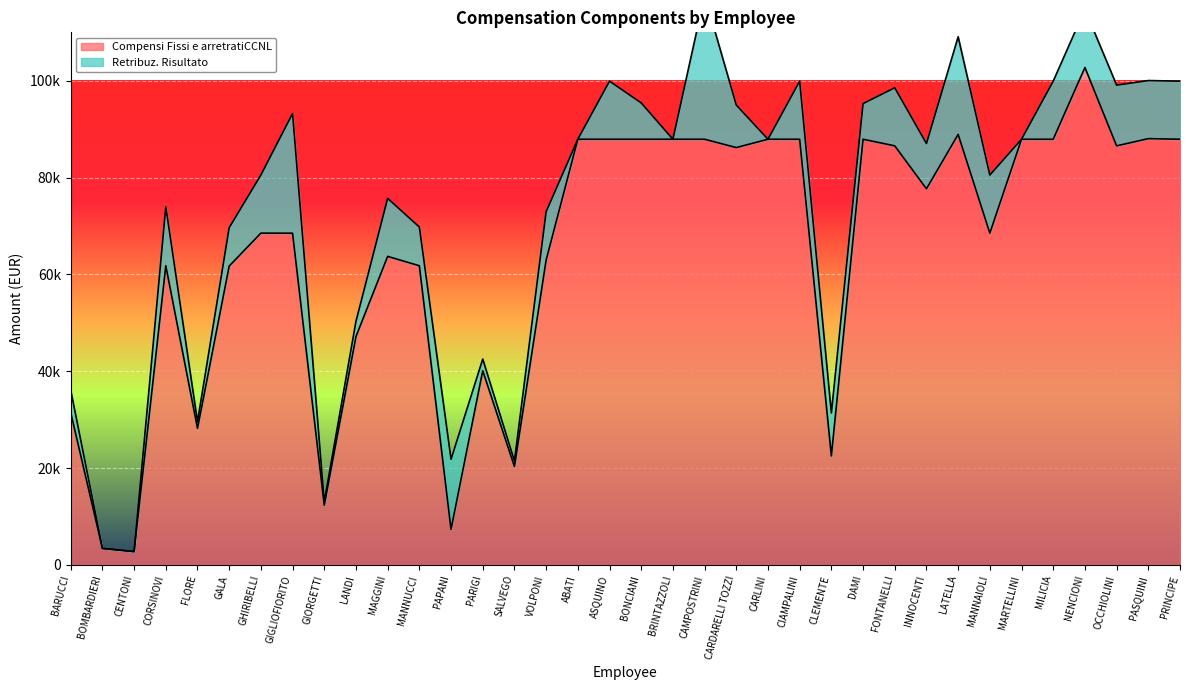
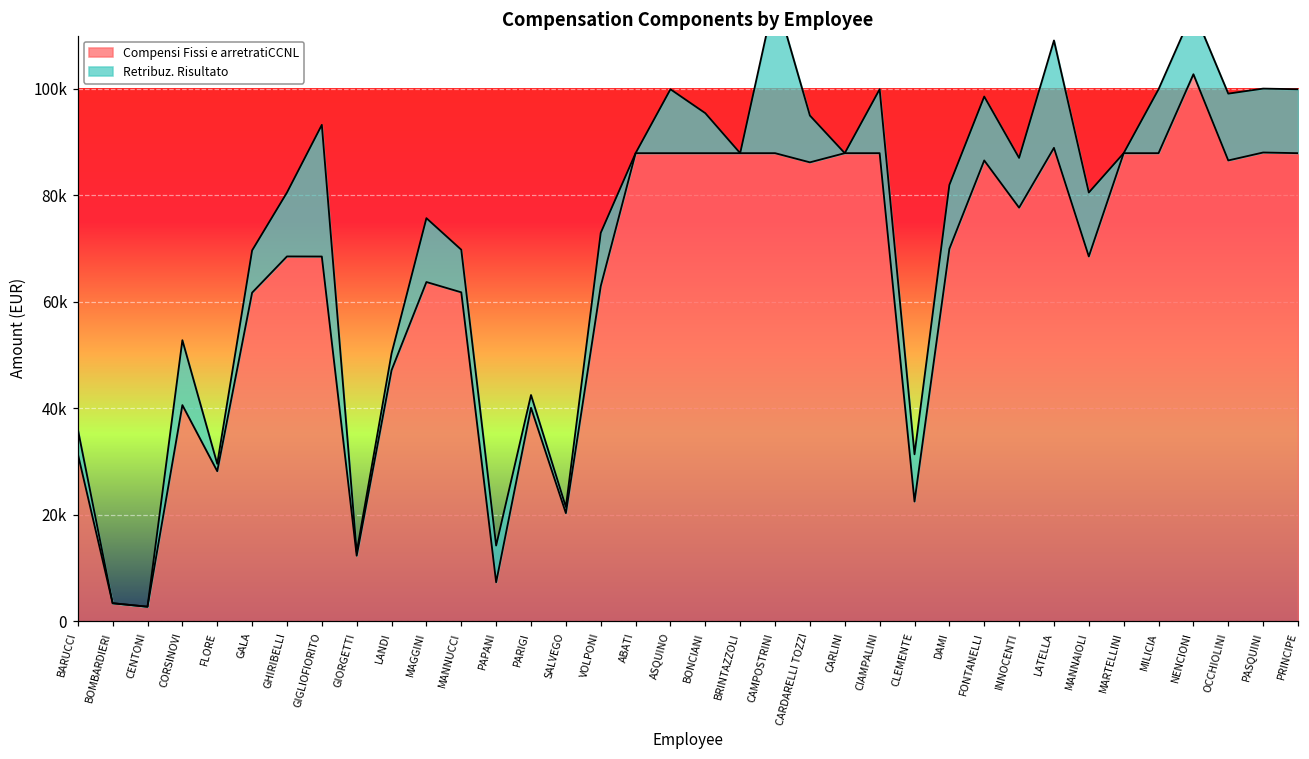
Compensi Fissi e arretratiCCNL, CORSINOVI: 62000 -> 41000
Retribuz. Risultato, PAPANI: 14000 -> 7000
Compensi Fissi e arretratiCCNL, DAMI: 88000 -> 70000
Retribuz. Risultato, DAMI: 7000 -> 12000
